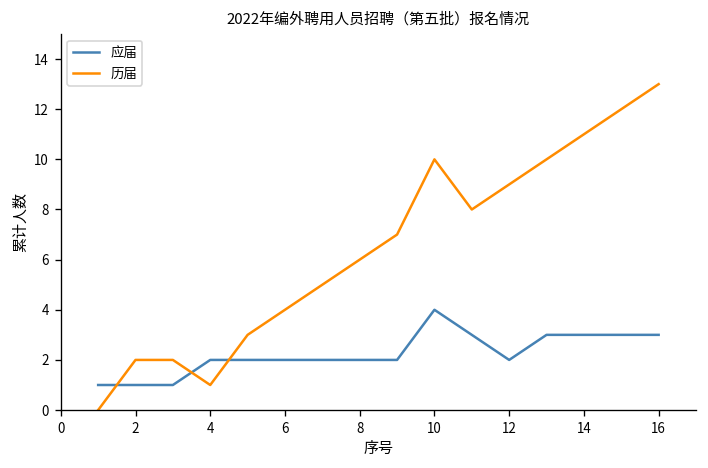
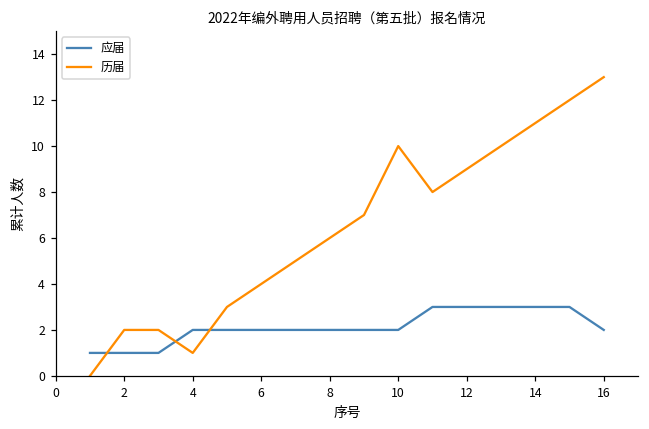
应届, 10: 4 -> 2
应届, 12: 2 -> 3
应届, 16: 3 -> 2
